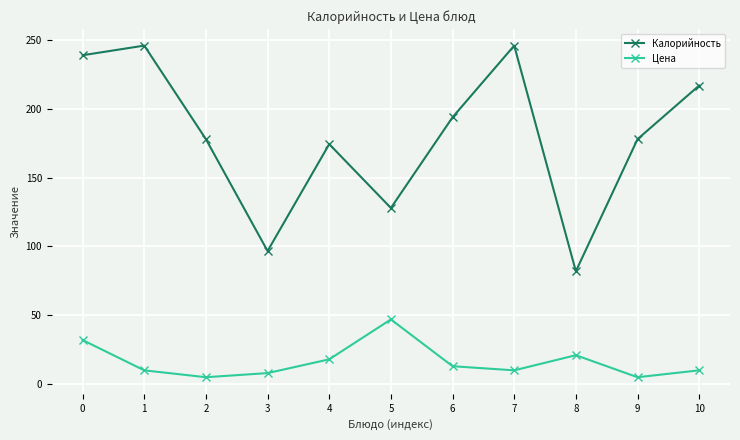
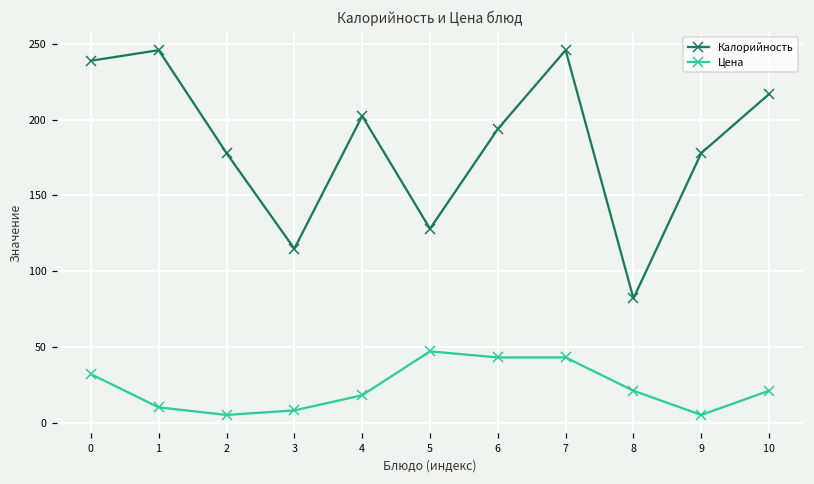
Калорийность, 3: 97 -> 115
Калорийность, 4: 174 -> 203
Цена, 6: 13 -> 43
Цена, 7: 10 -> 43
Цена, 10: 10 -> 21
